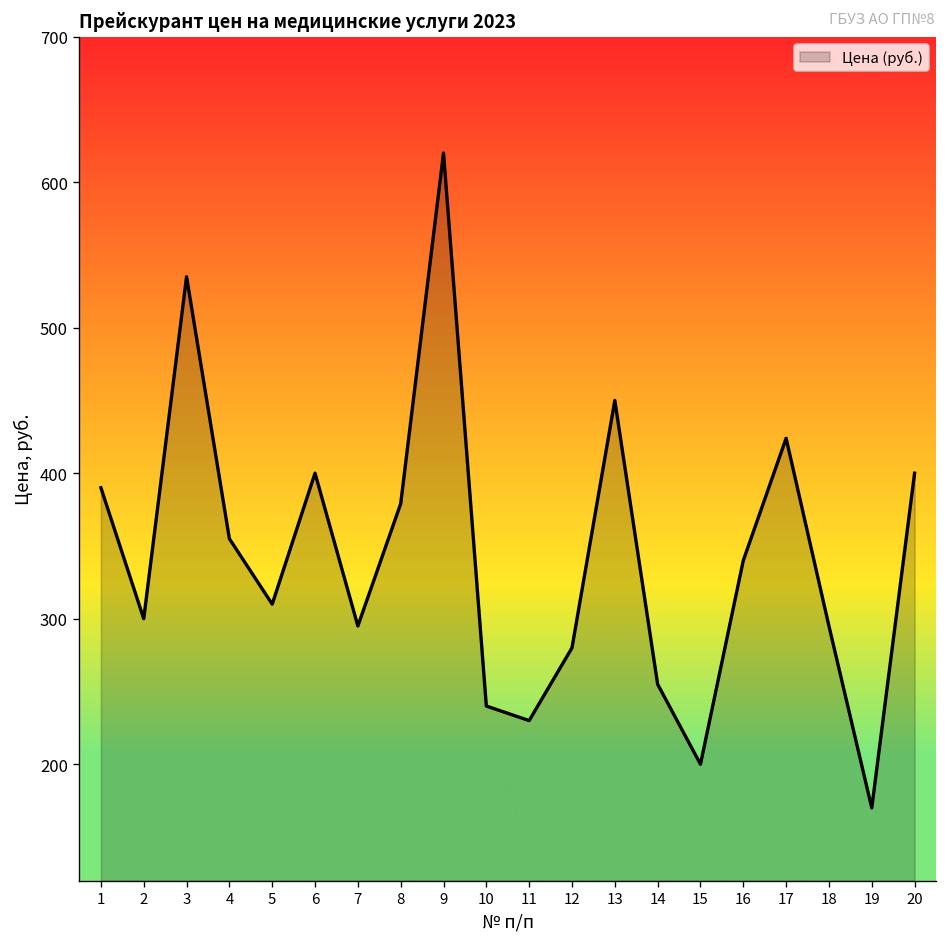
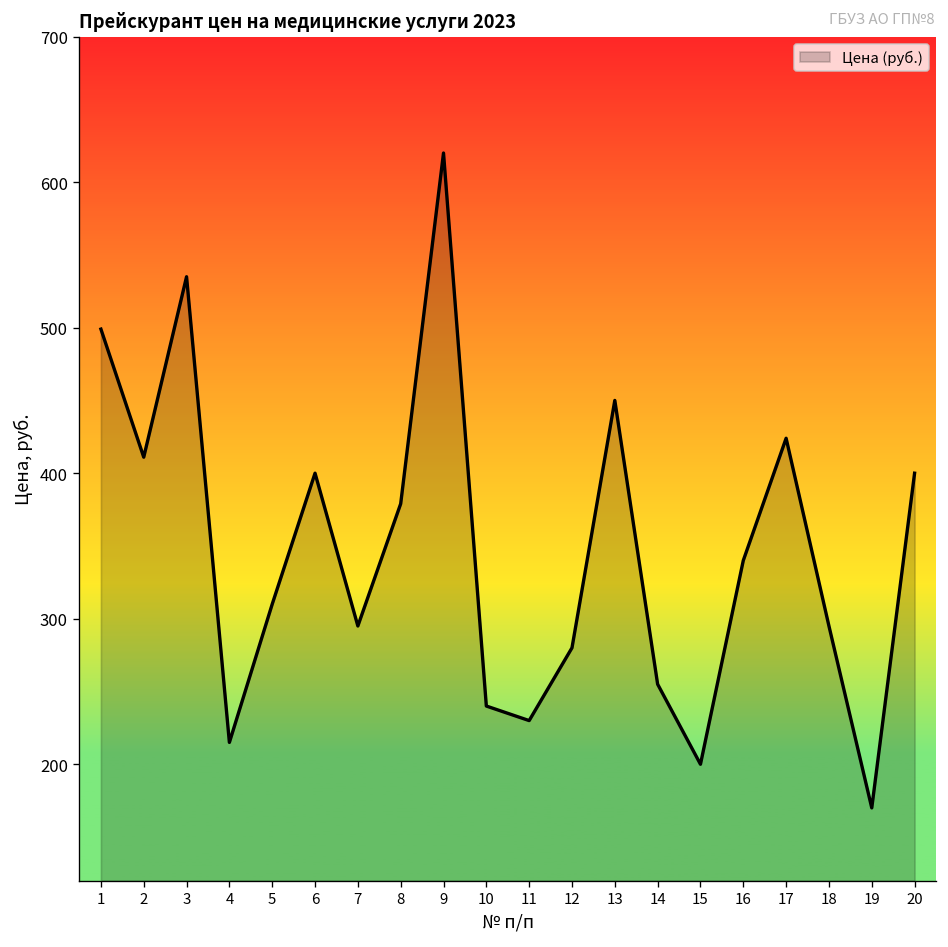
1: 390 -> 499
2: 300 -> 411
4: 355 -> 215
